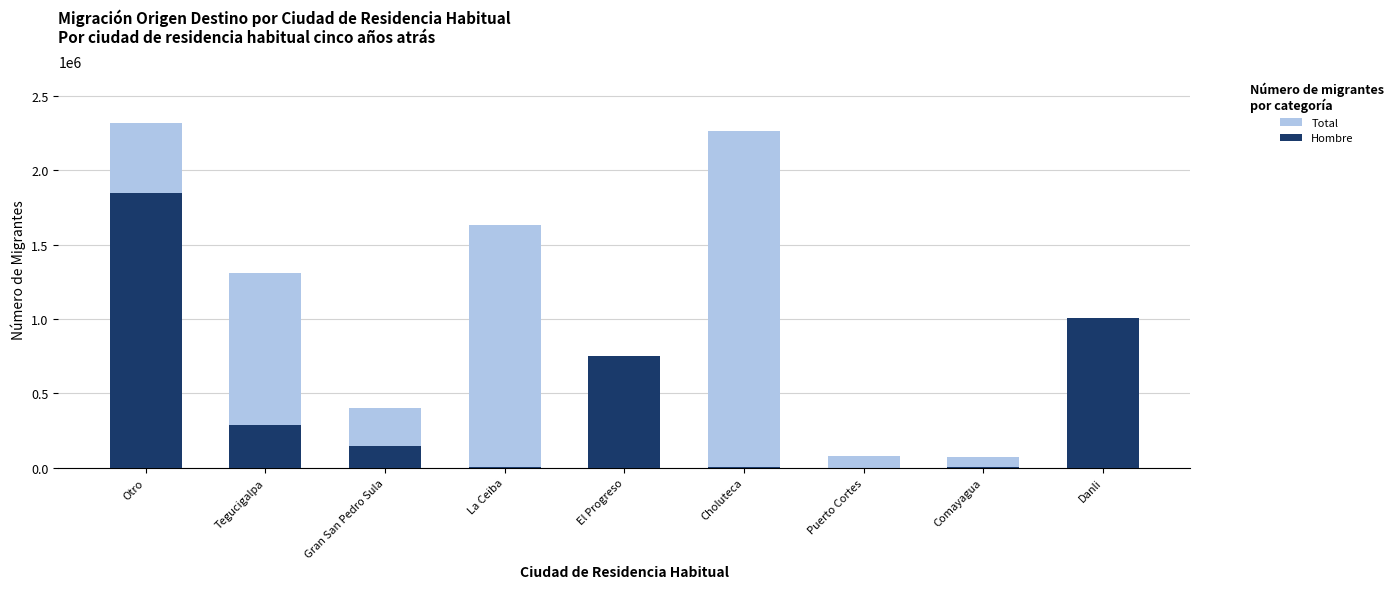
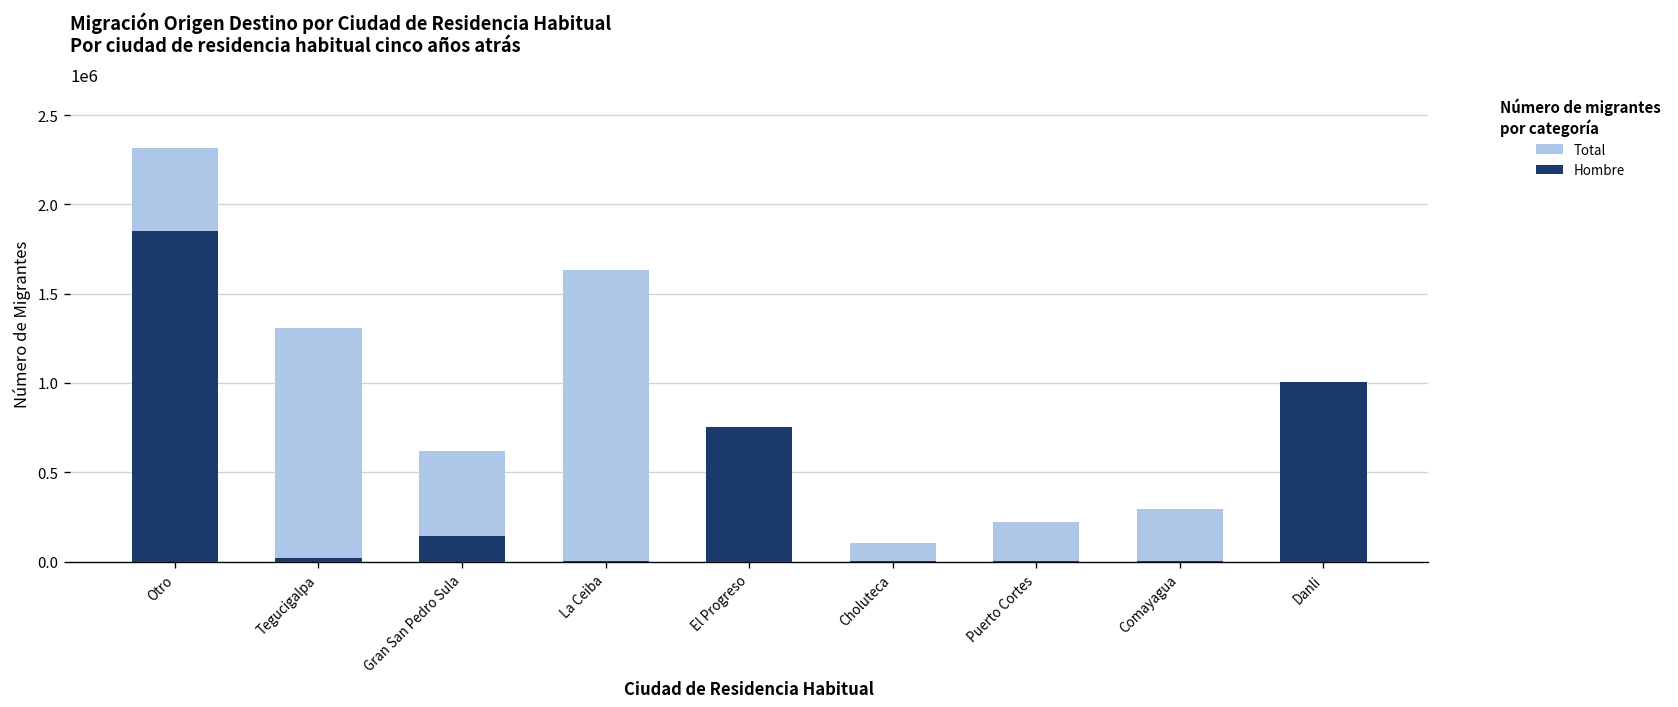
Hombre, Tegucigalpa: 290000 -> 20000
Total, Gran San Pedro Sula: 400000 -> 620000
Total, Choluteca: 2260000 -> 100000
Total, Puerto Cortes: 80000 -> 220000
Total, Comayagua: 70000 -> 290000
